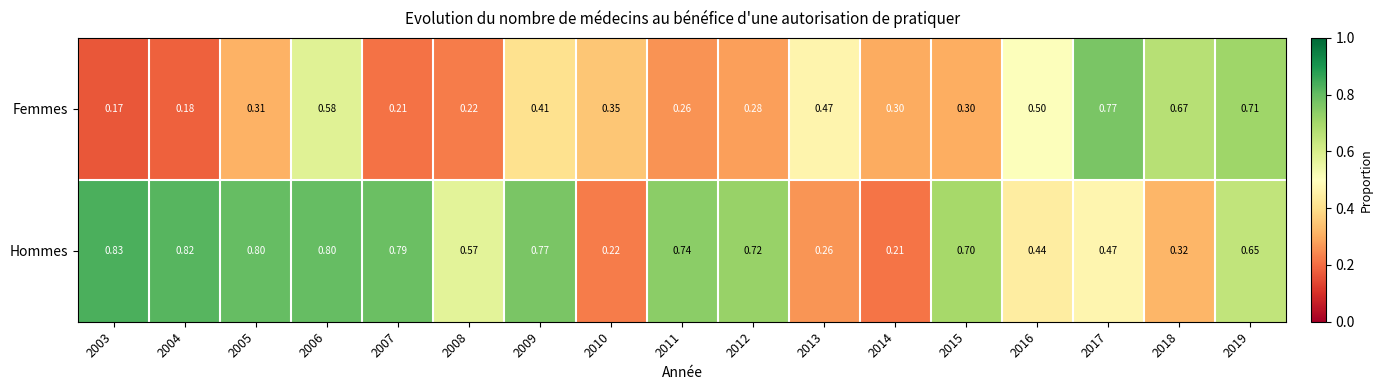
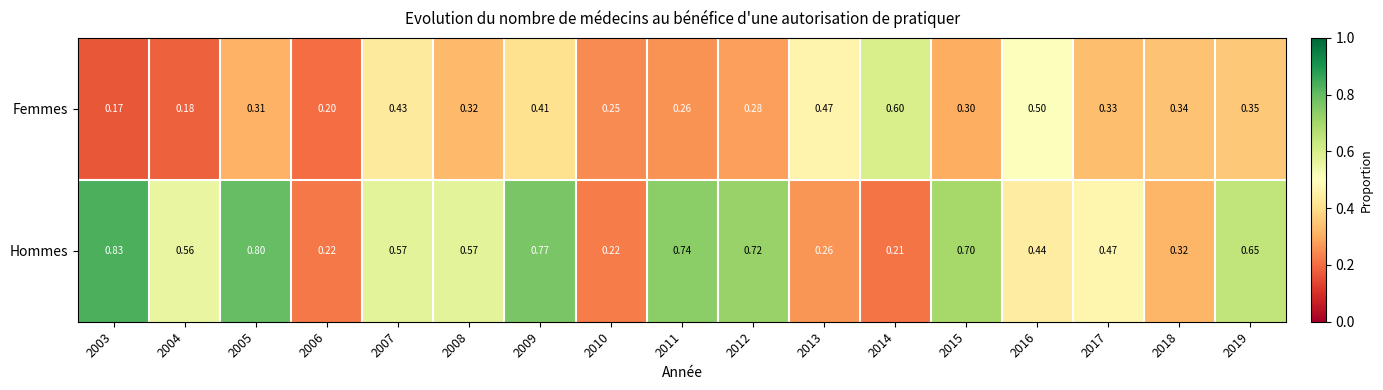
Femmes, 2006: 0.58 -> 0.20
Femmes, 2007: 0.21 -> 0.43
Femmes, 2008: 0.22 -> 0.32
Femmes, 2010: 0.35 -> 0.25
Femmes, 2014: 0.30 -> 0.60
Femmes, 2017: 0.77 -> 0.33
Femmes, 2018: 0.67 -> 0.34
Femmes, 2019: 0.71 -> 0.35
Hommes, 2004: 0.82 -> 0.56
Hommes, 2006: 0.80 -> 0.22
Hommes, 2007: 0.79 -> 0.57
